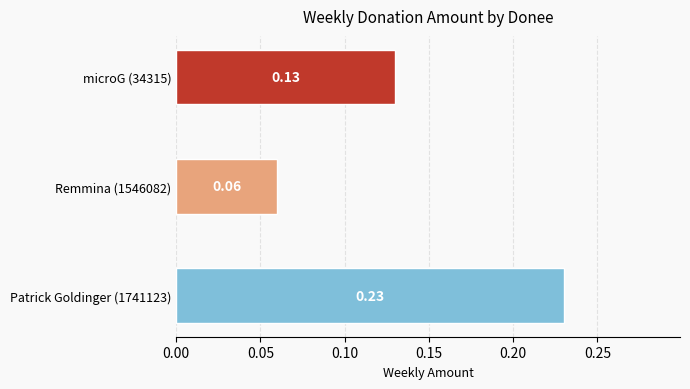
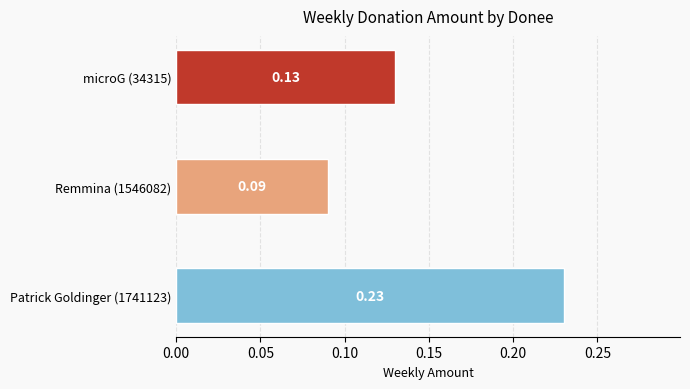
Remmina (1546082): 0.06 -> 0.09
